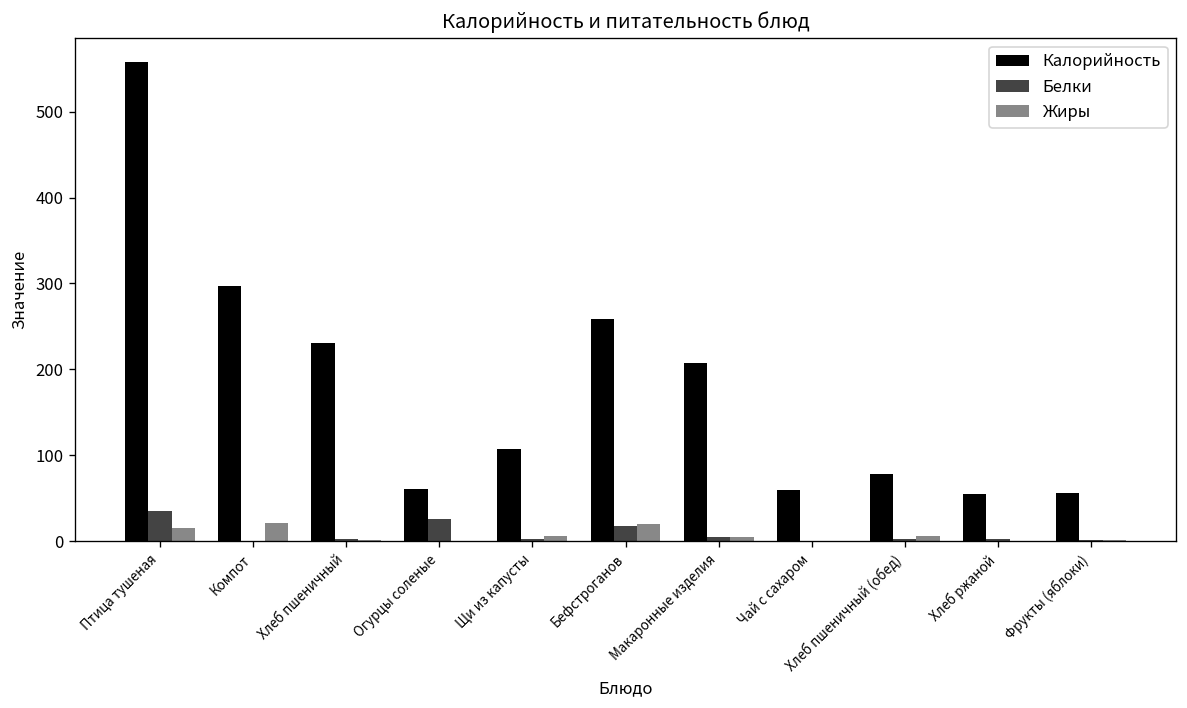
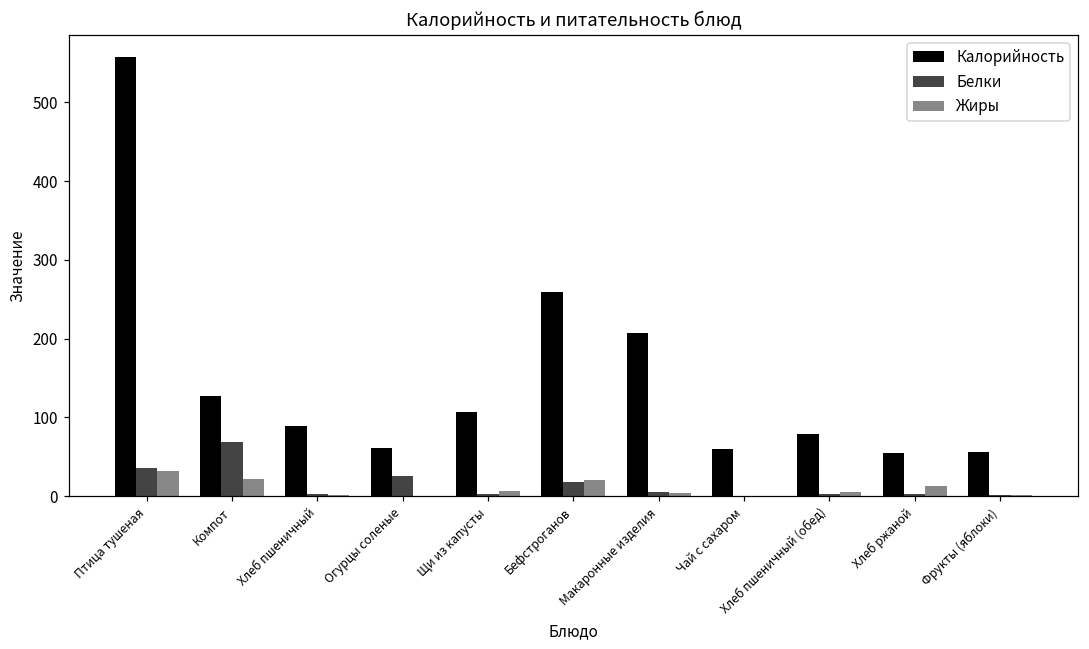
Жиры, Птица тушеная: 20 -> 30
Калорийность, Компот: 300 -> 130
Белки, Компот: 0 -> 70
Калорийность, Хлеб пшеничный: 230 -> 90
Жиры, Хлеб ржаной: 0 -> 10
